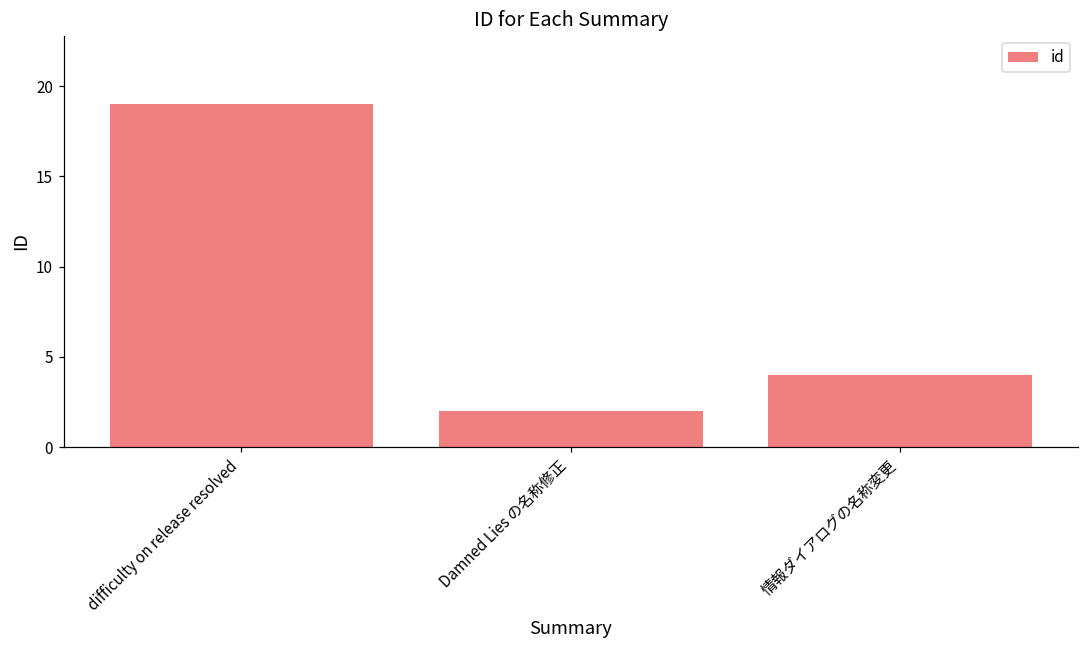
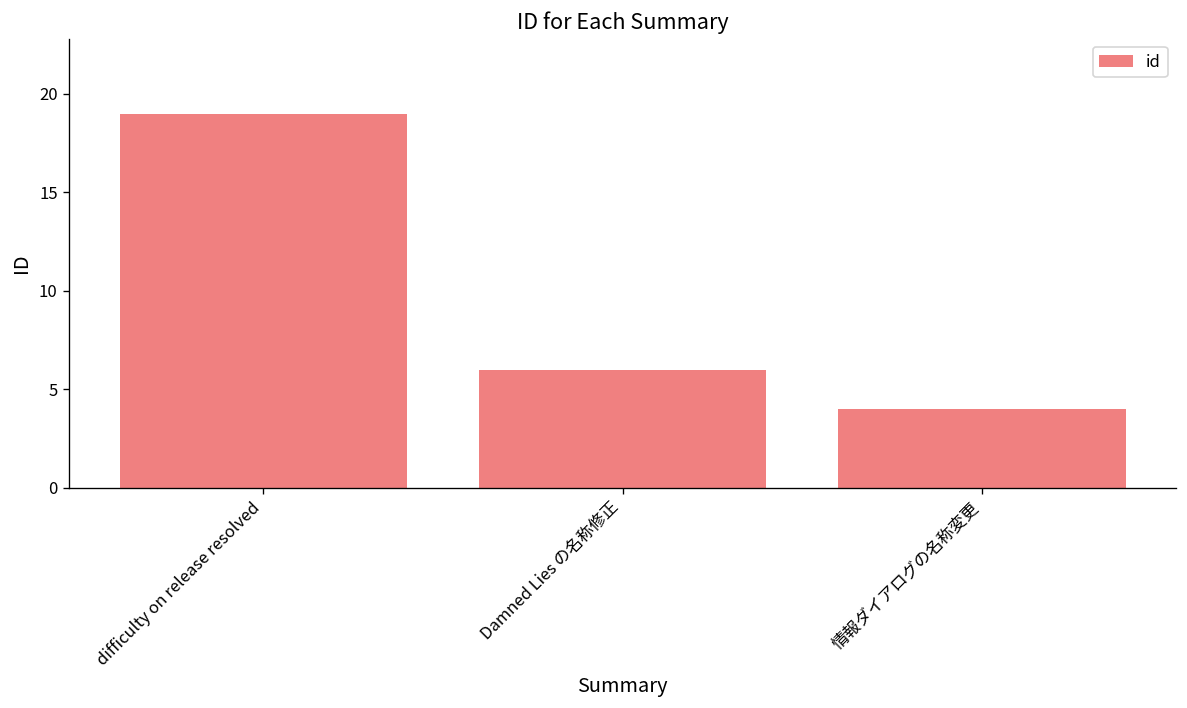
Damned Lies の名称修正: 2 -> 6
